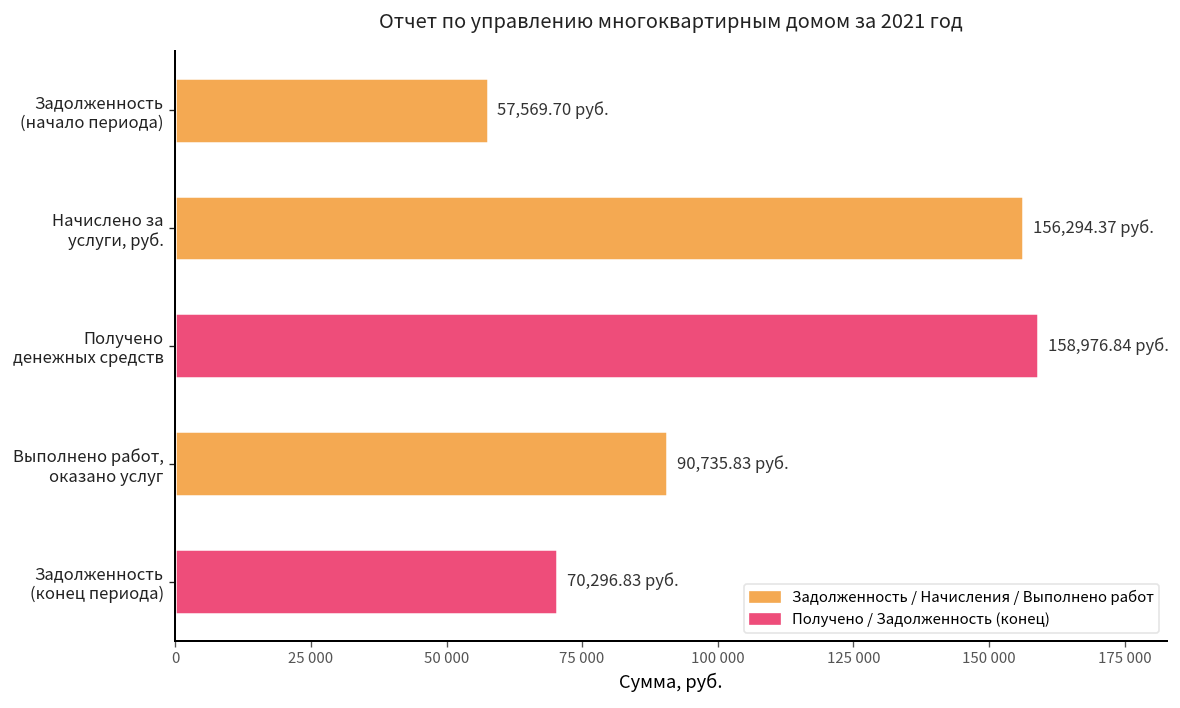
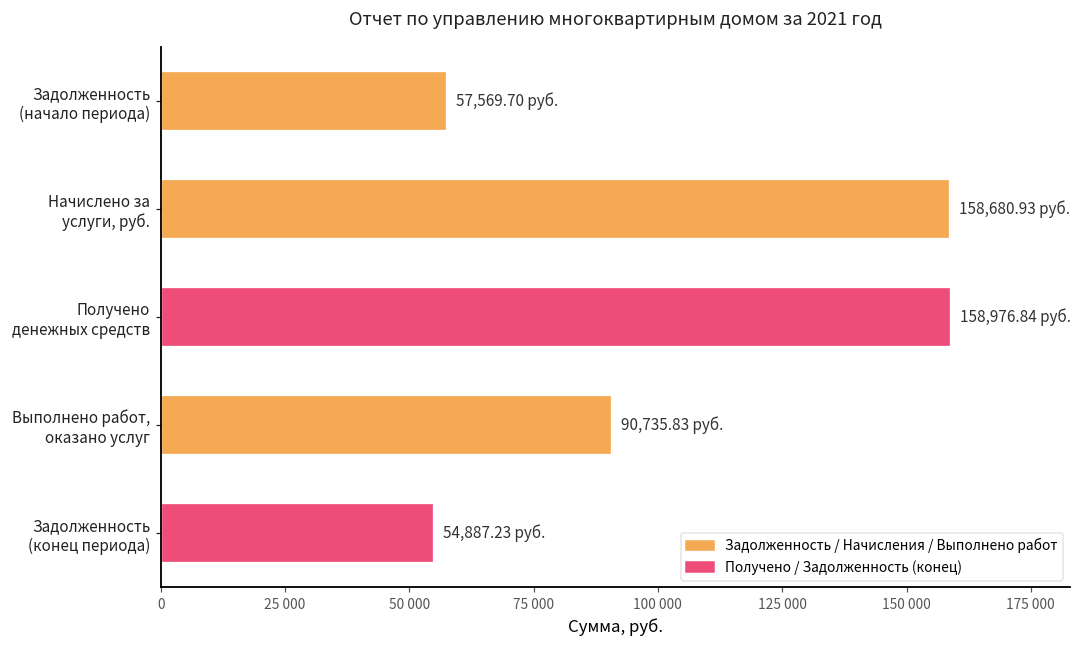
Начислено за услуги, руб.: 156,294.37 -> 158,680.93
Задолженность (конец периода): 70,296.83 -> 54,887.23
